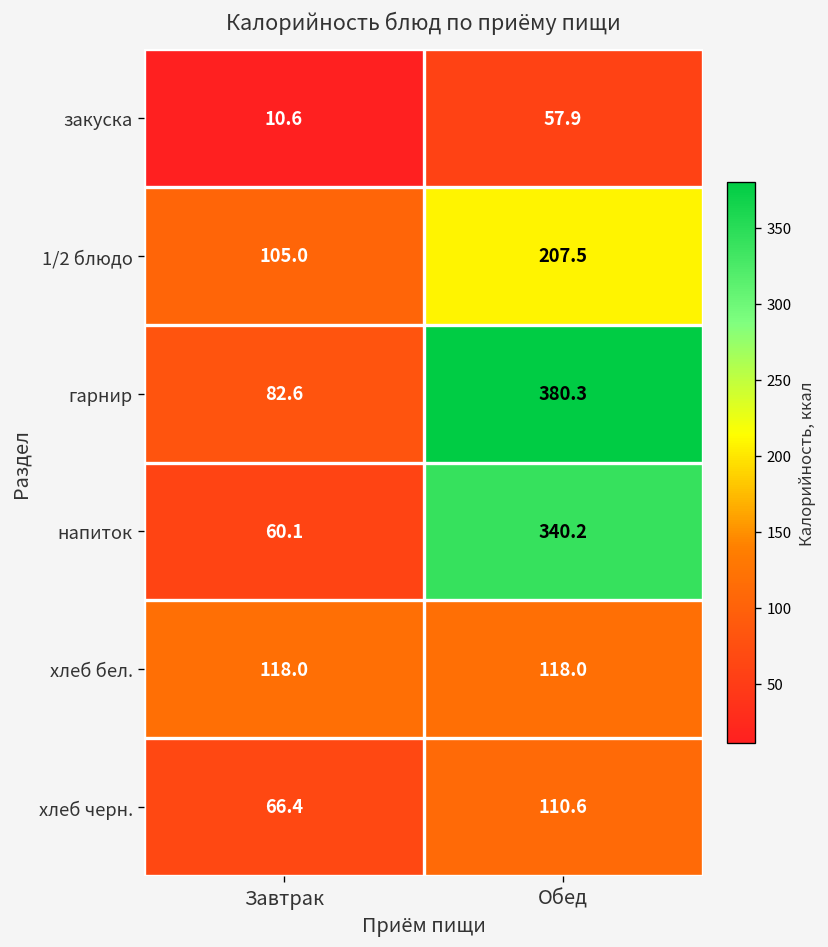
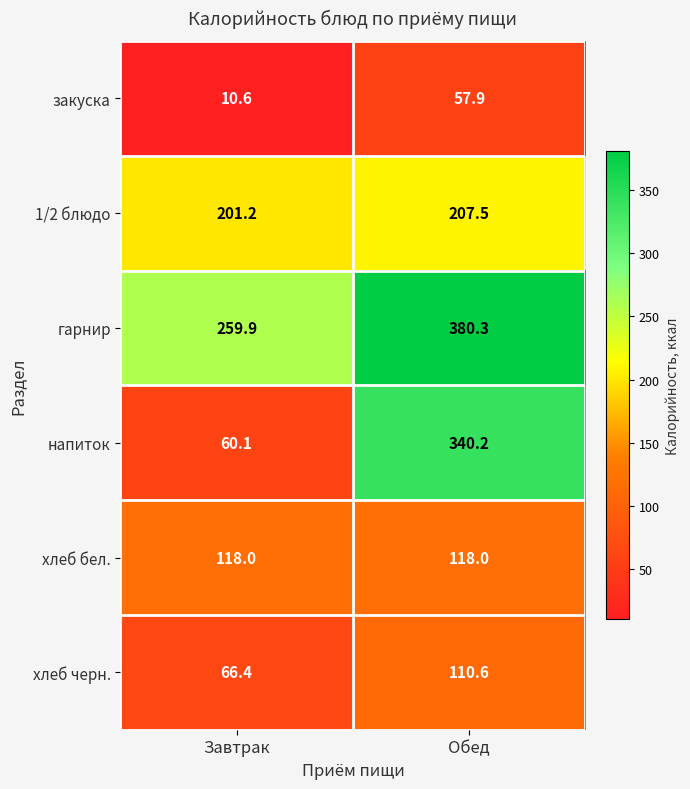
1/2 блюдо, Завтрак: 105.0 -> 201.2
гарнир, Завтрак: 82.6 -> 259.9
